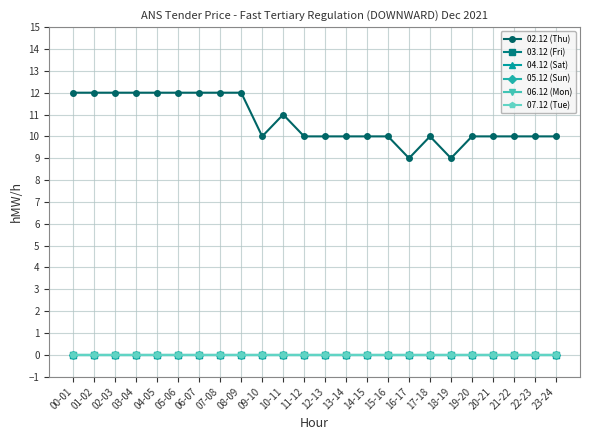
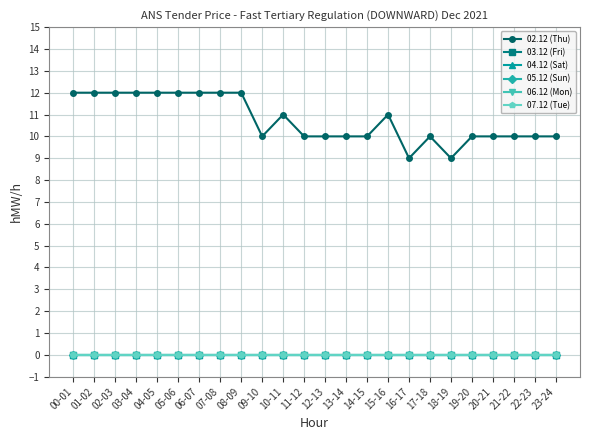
02.12 (Thu), 15-16: 10 -> 11
